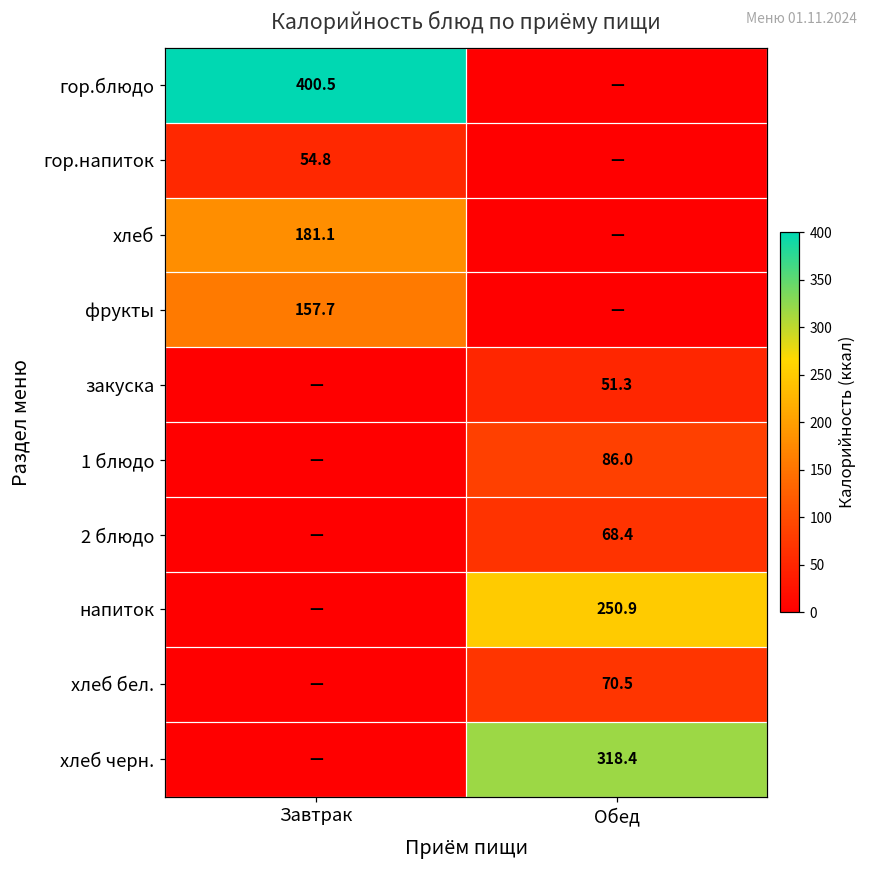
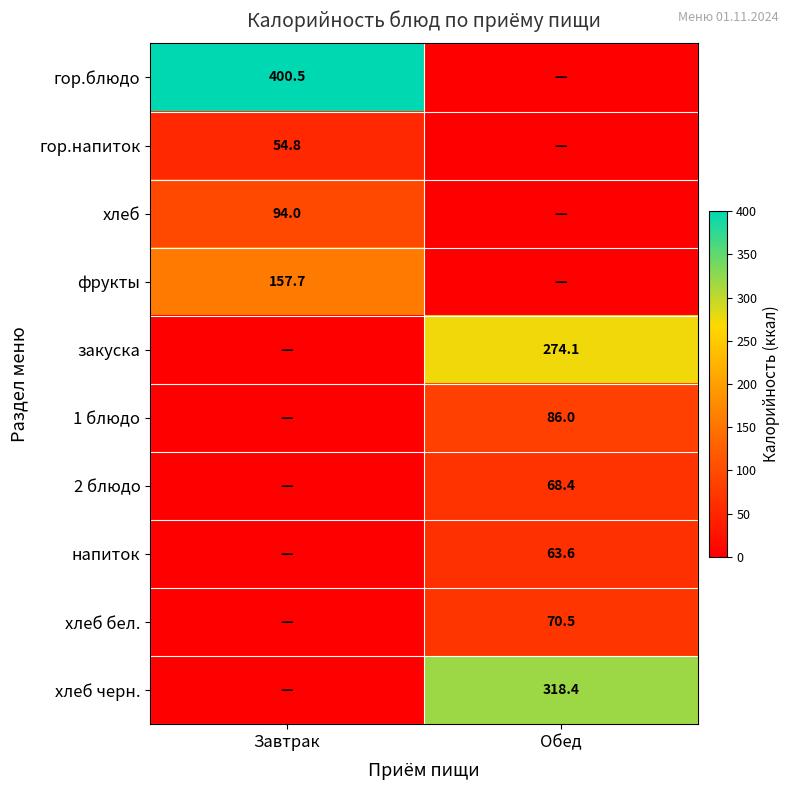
хлеб, Завтрак: 181.1 -> 94.0
закуска, Обед: 51.3 -> 274.1
напиток, Обед: 250.9 -> 63.6
